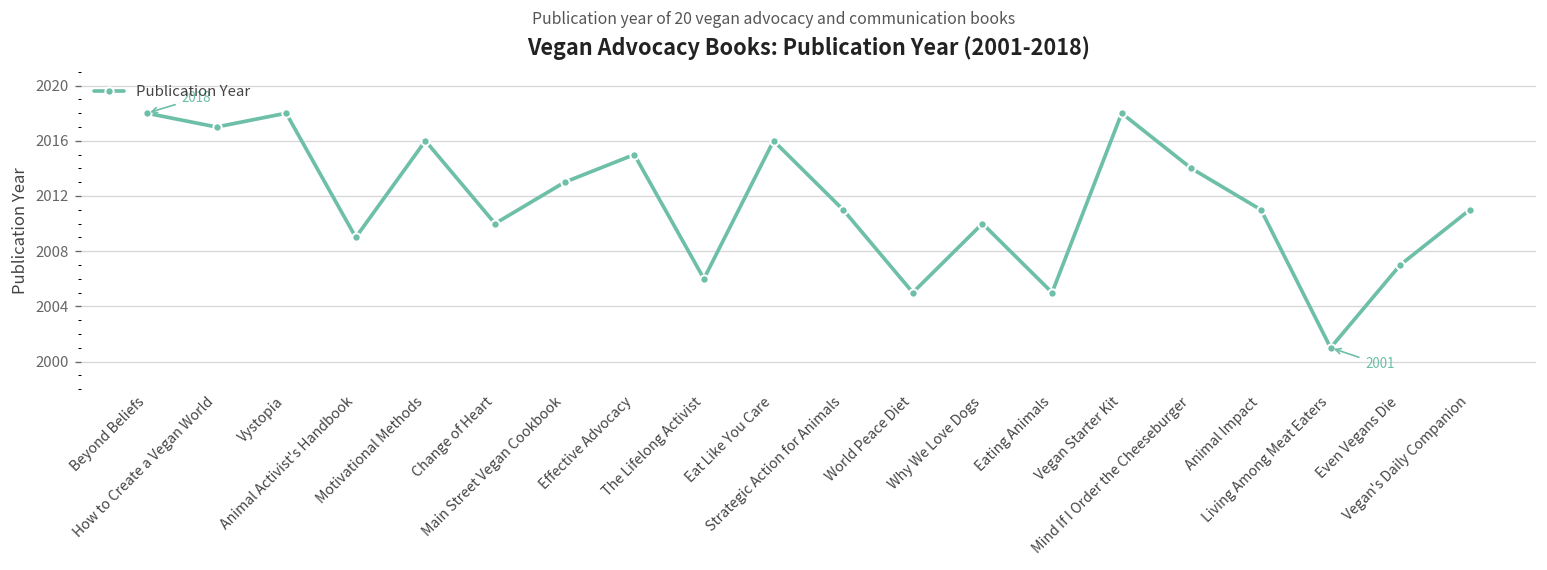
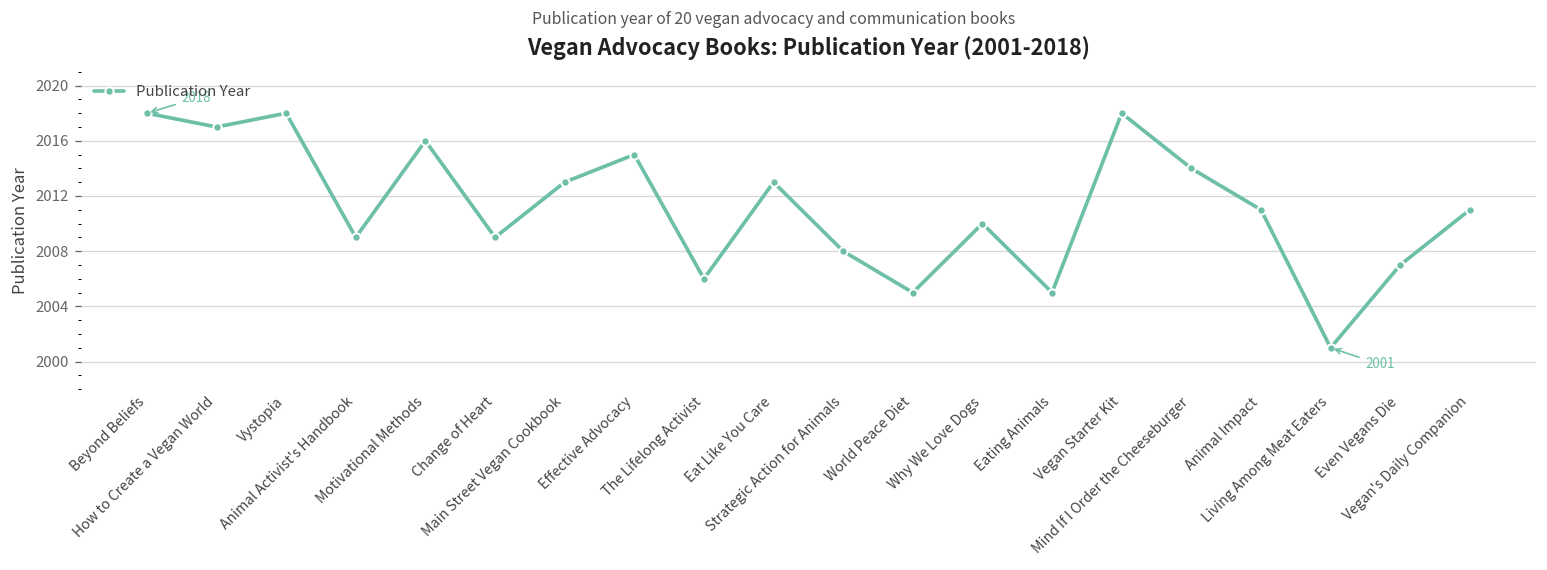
Change of Heart: 2010 -> 2009
Eat Like You Care: 2016 -> 2013
Strategic Action for Animals: 2011 -> 2008
